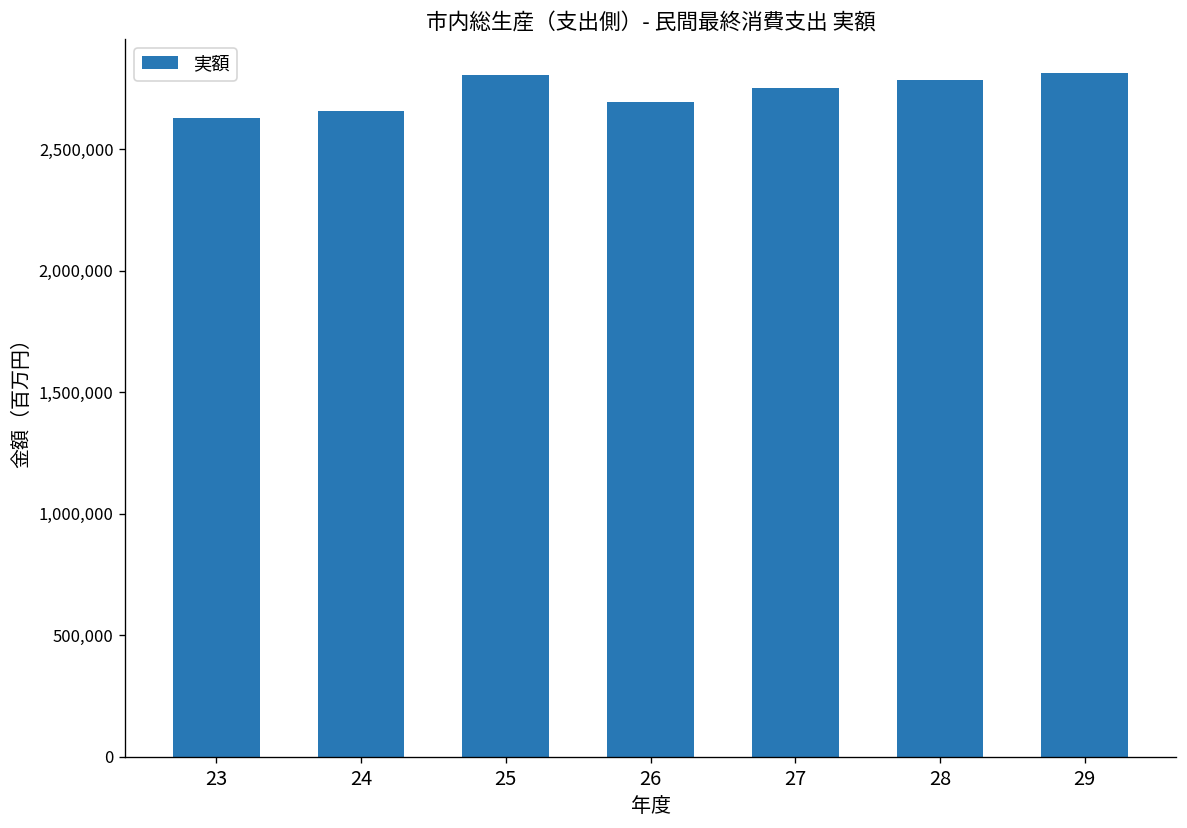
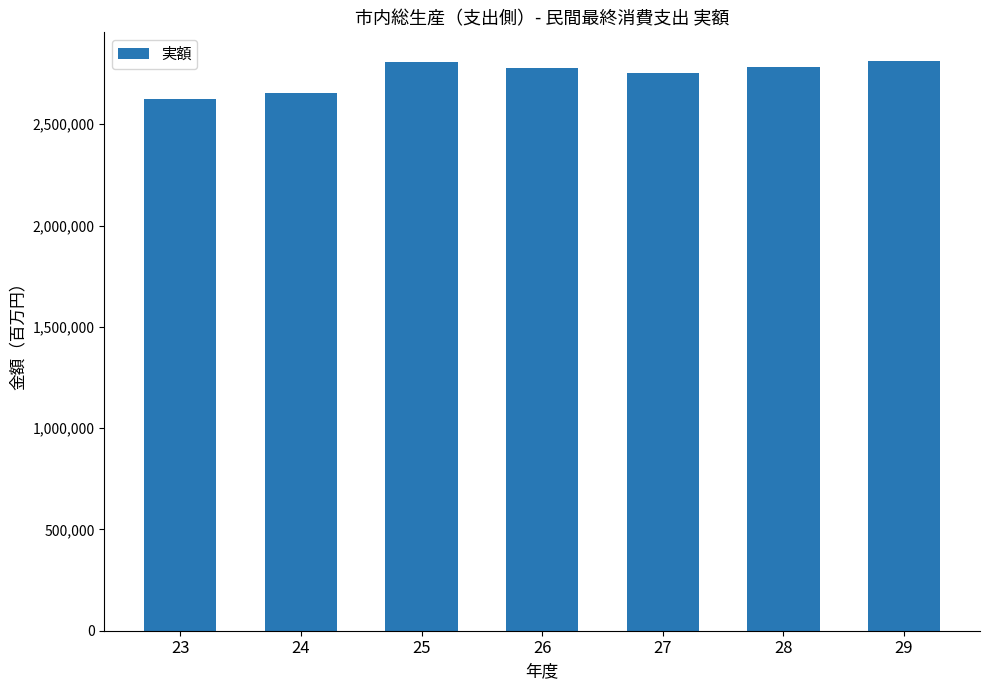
26: 2,690,000 -> 2,780,000
